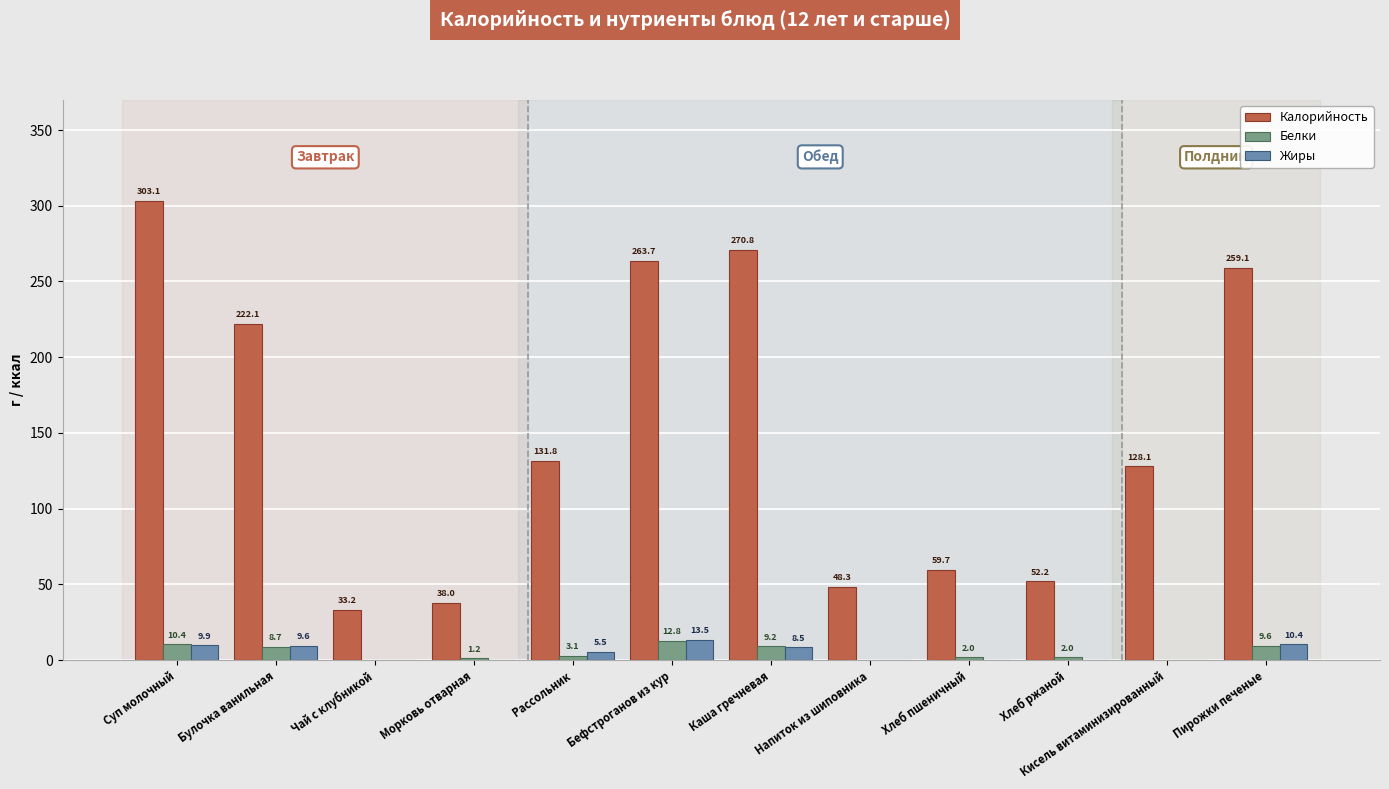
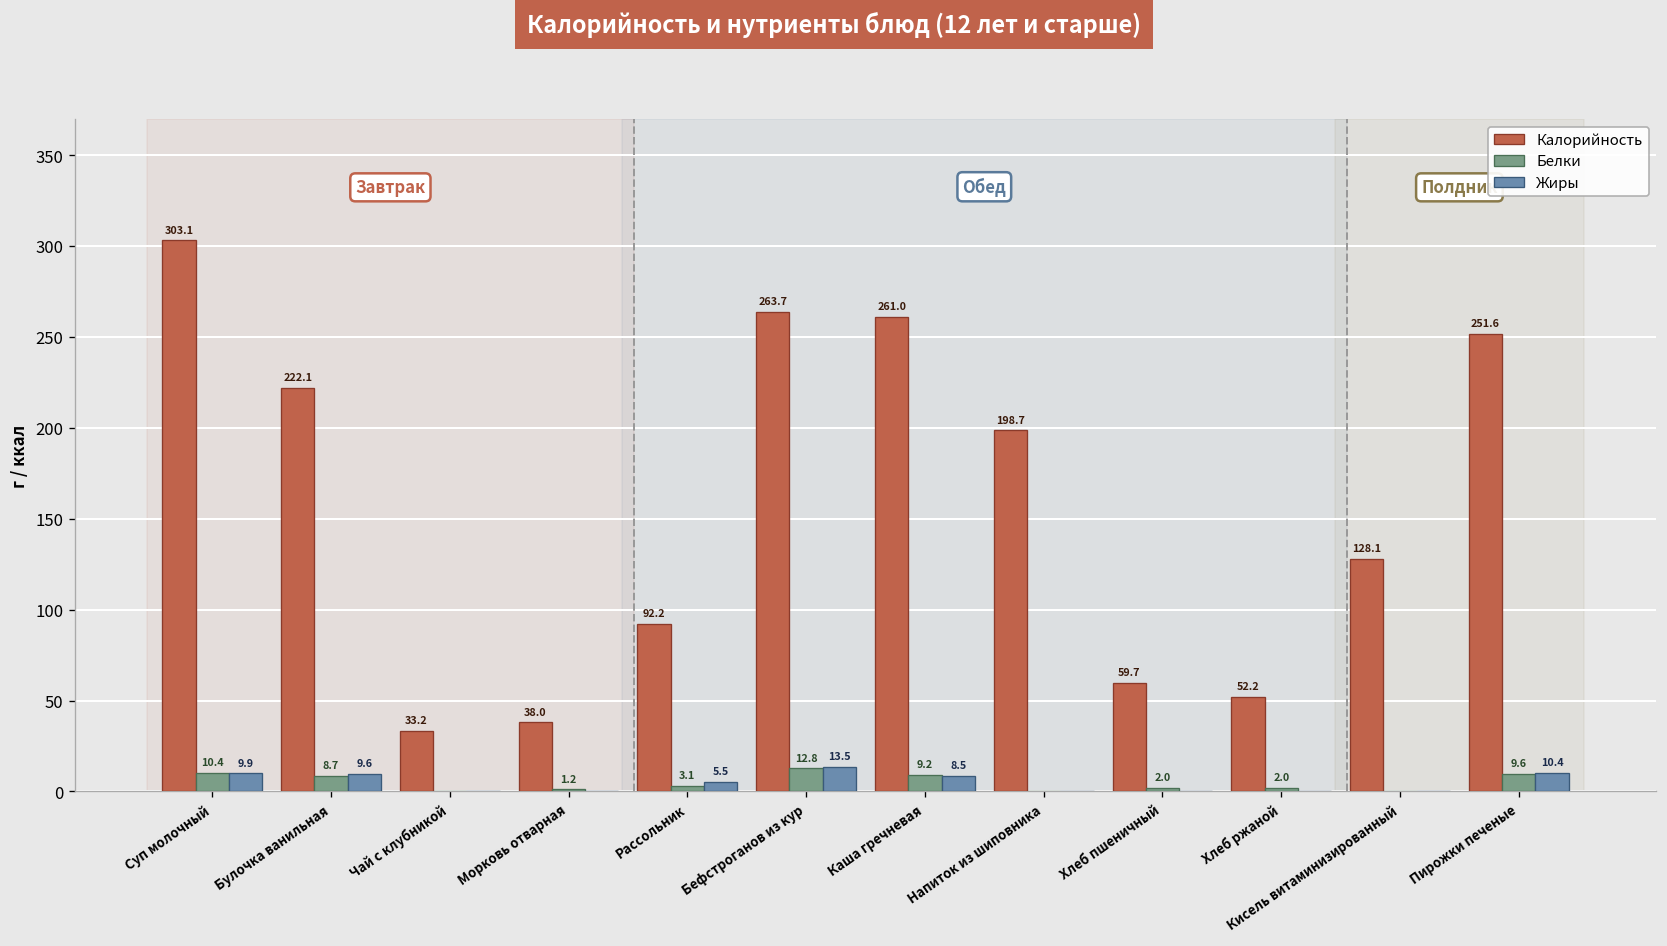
Калорийность, Рассольник: 131.8 -> 92.2
Калорийность, Каша гречневая: 270.8 -> 261.0
Калорийность, Напиток из шиповника: 48.3 -> 198.7
Калорийность, Пирожки печеные: 259.1 -> 251.6
